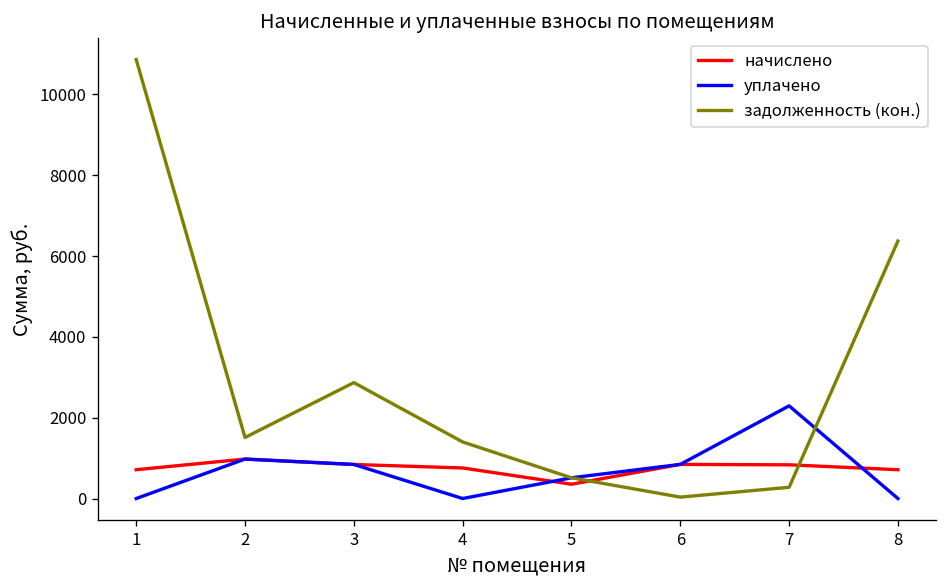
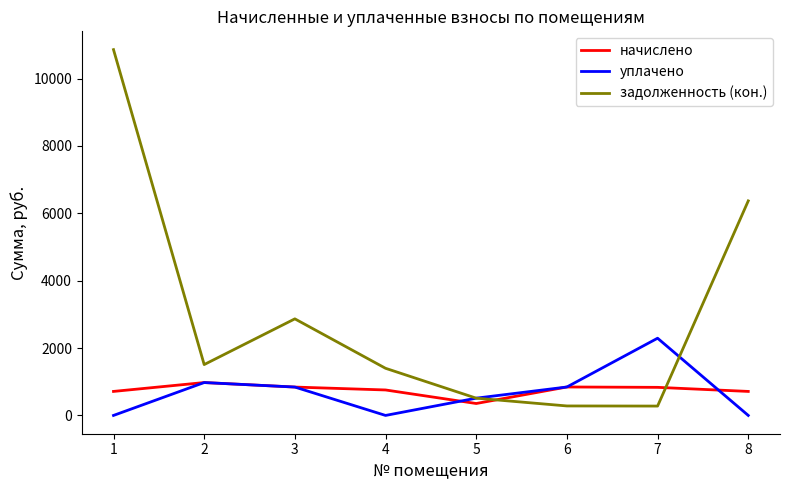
задолженность (кон.), 6: 0 -> 300
